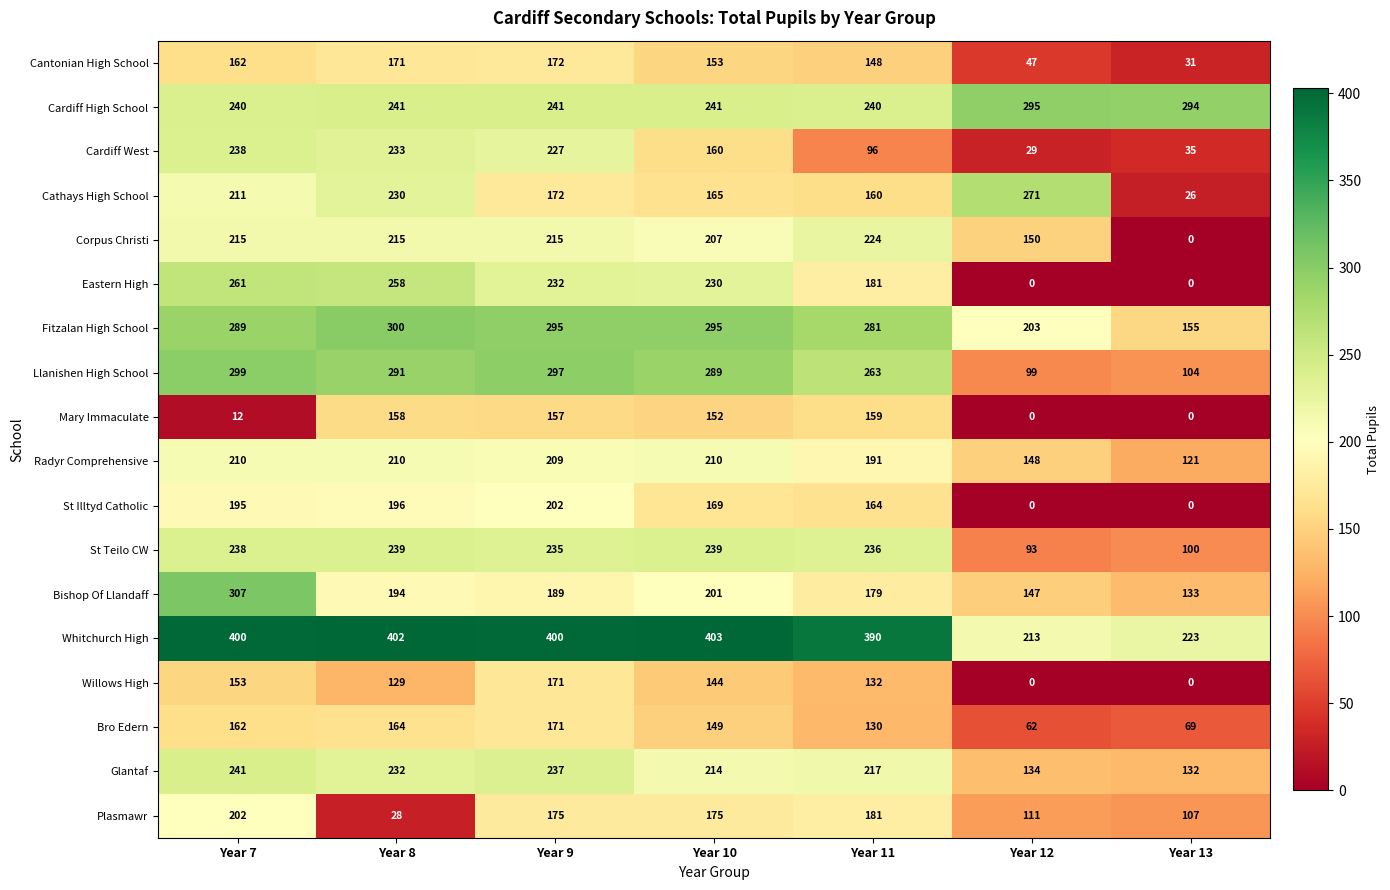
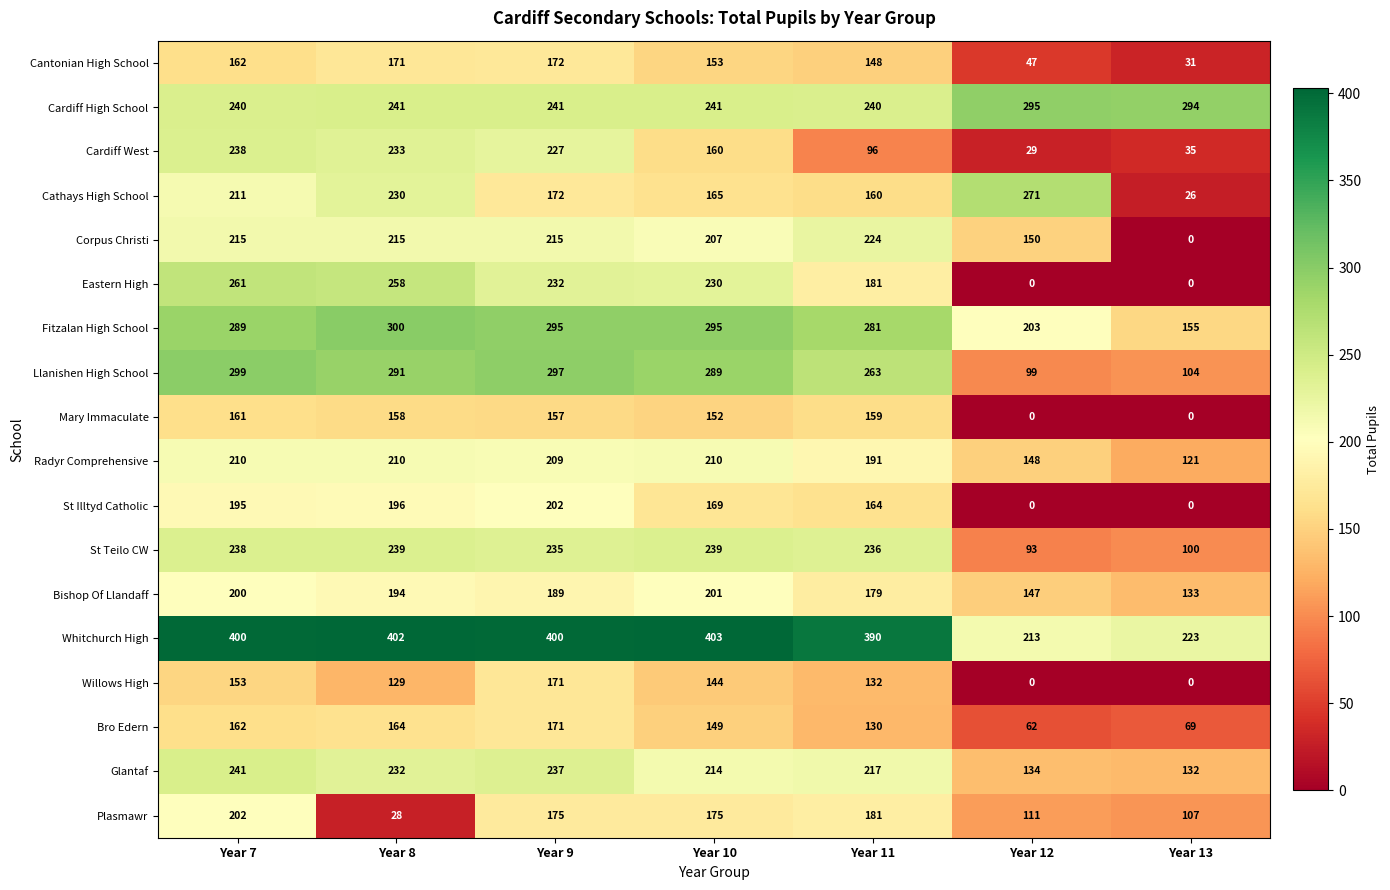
Mary Immaculate, Year 7: 12 -> 161
Bishop Of Llandaff, Year 7: 307 -> 200
